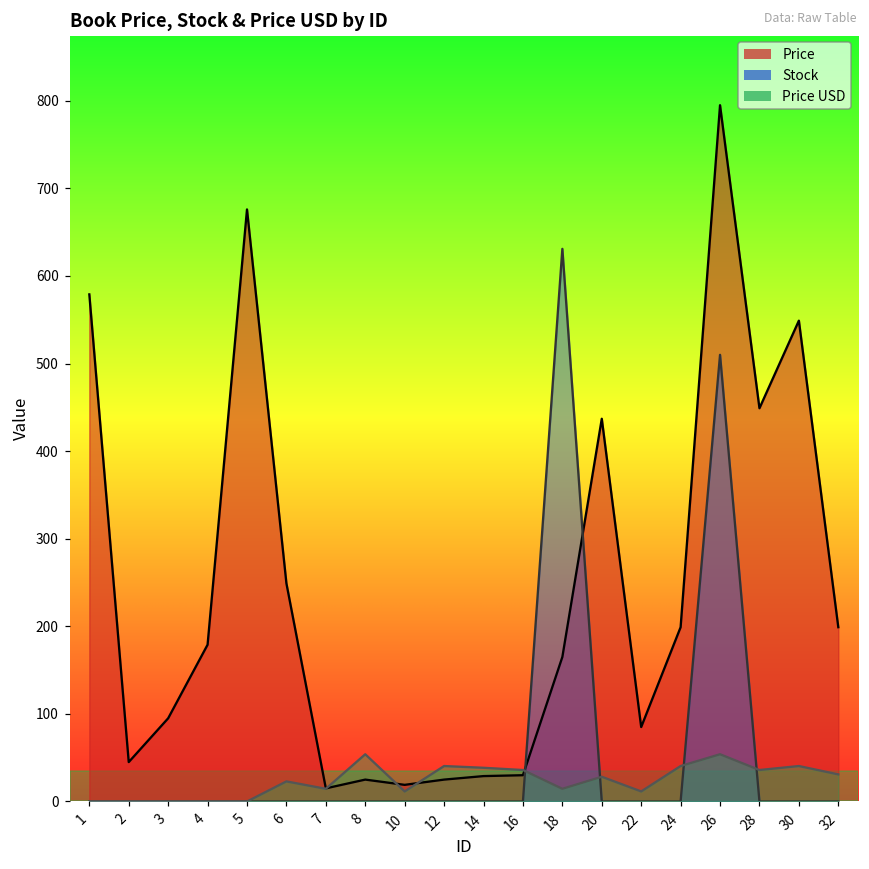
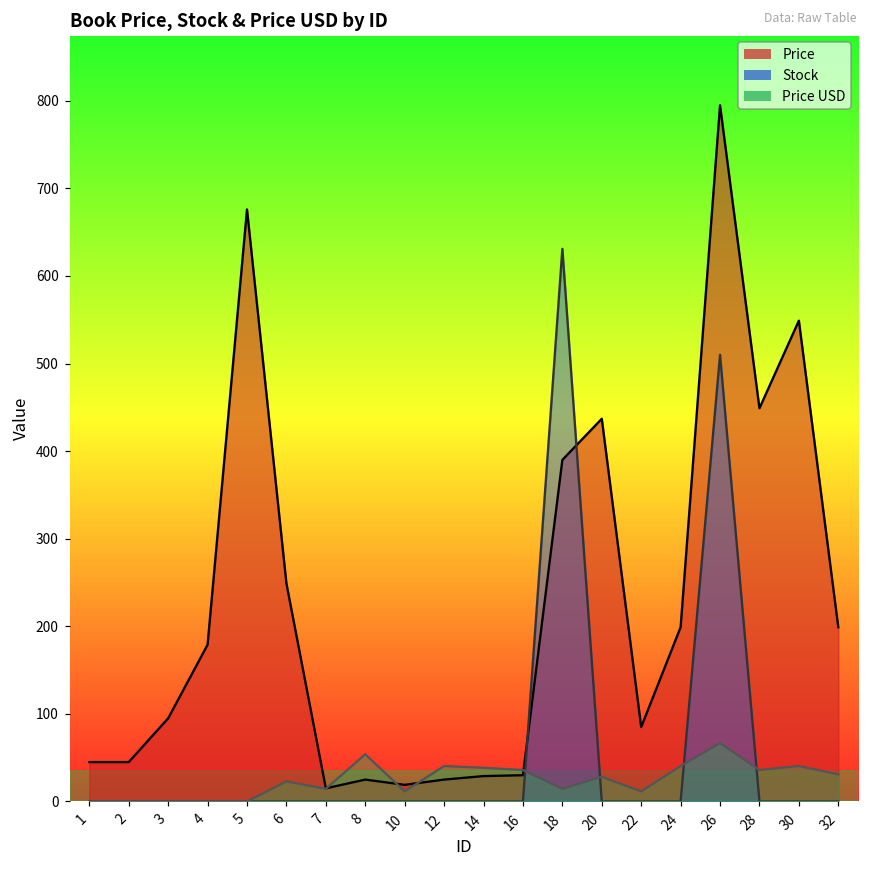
Price, 1: 580 -> 50
Price, 18: 170 -> 390
Price USD, 26: 50 -> 70
